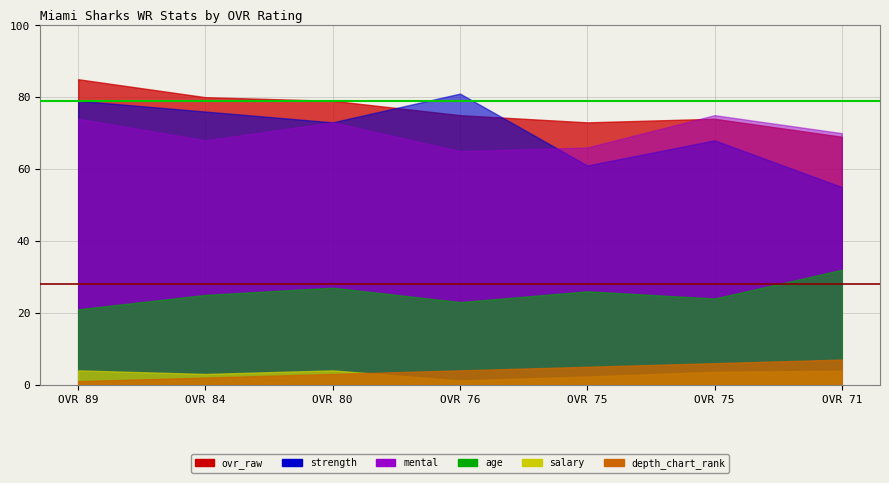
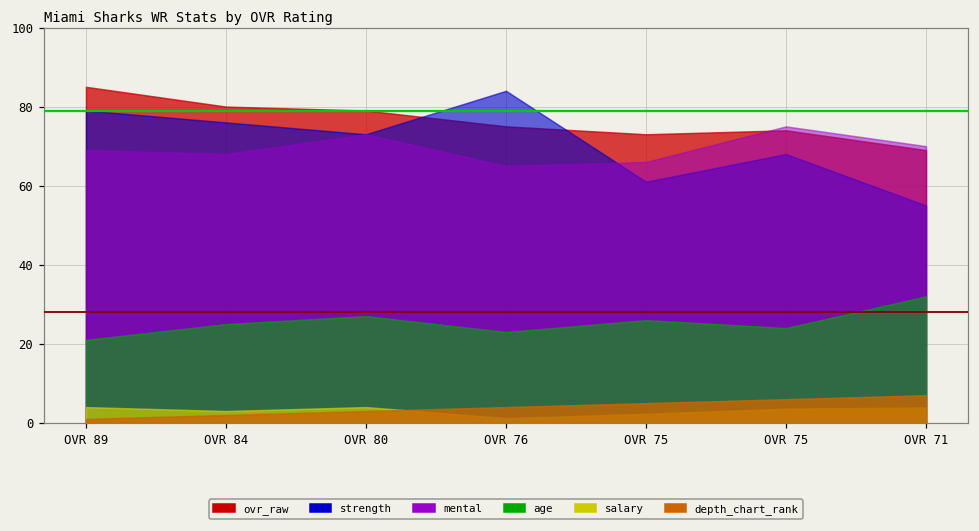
mental, OVR 89: 74 -> 69
strength, OVR 76: 81 -> 84
